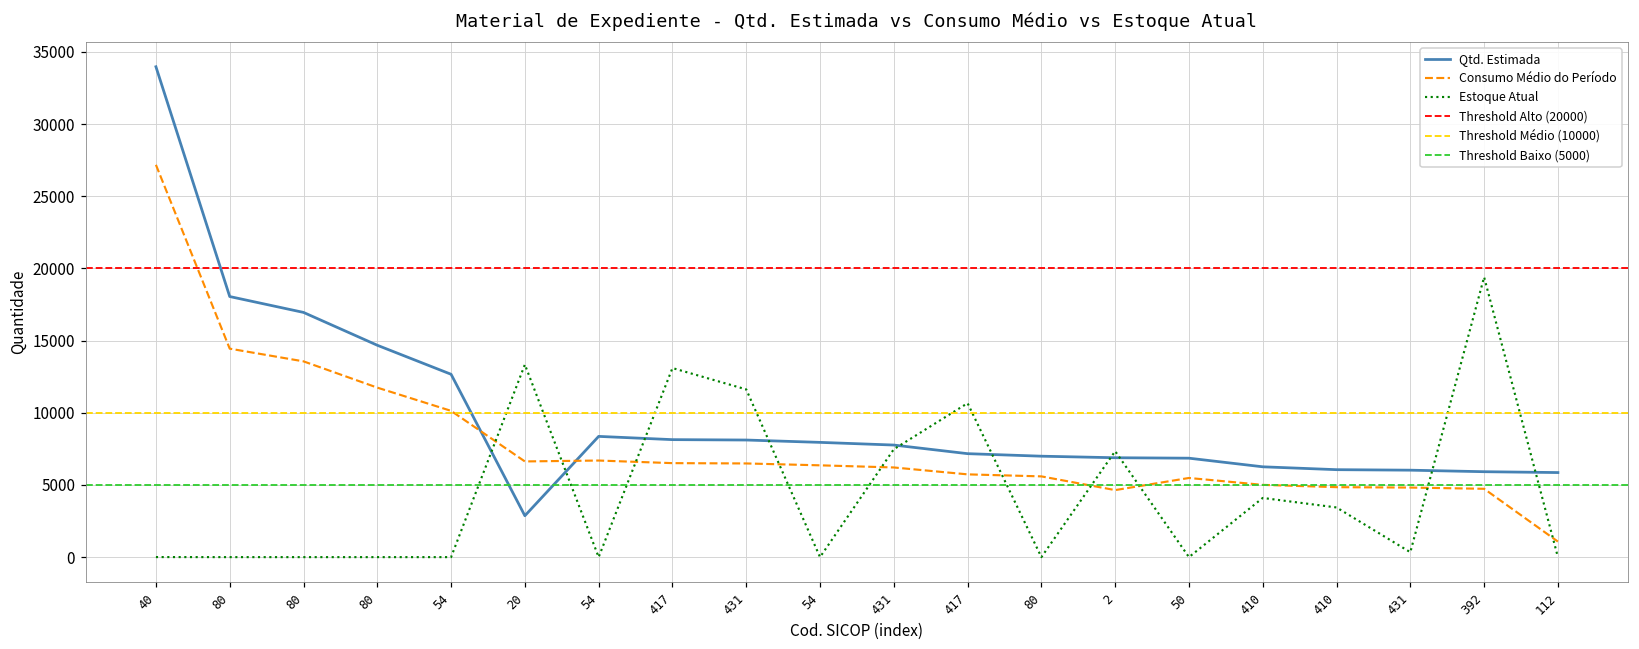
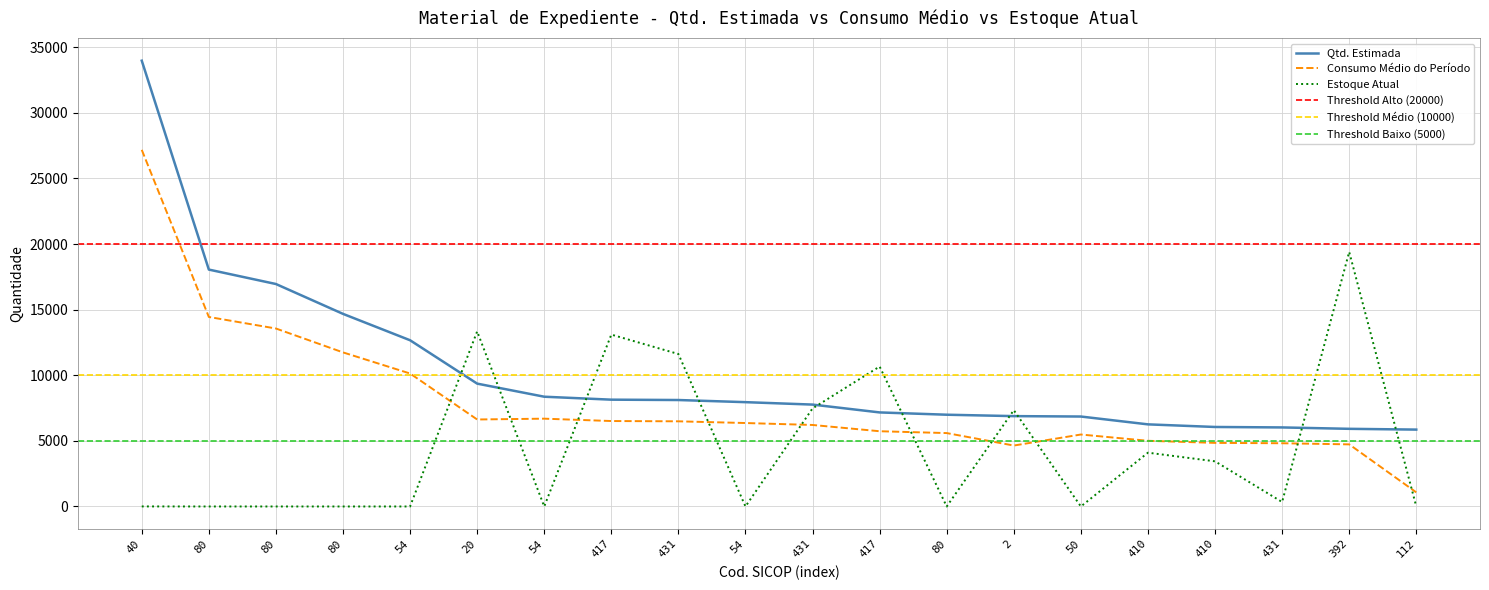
Qtd. Estimada, 20: 2900 -> 9400
